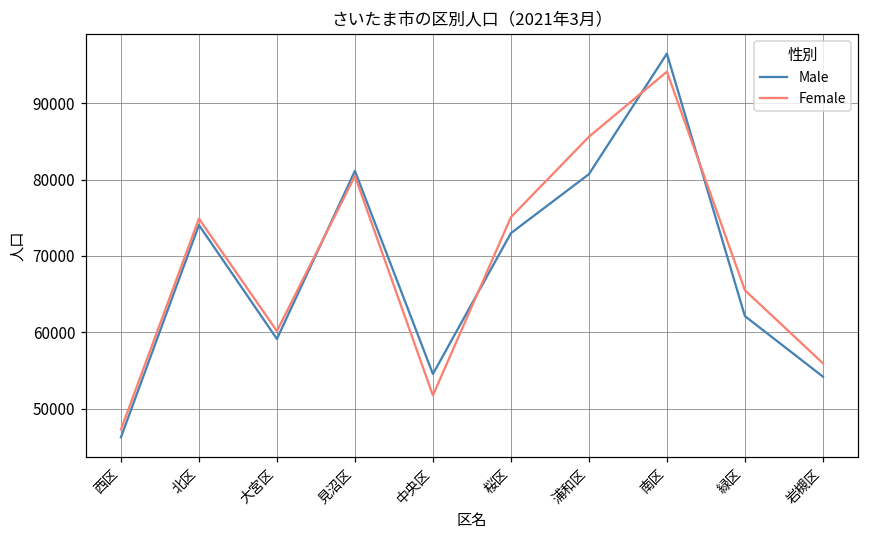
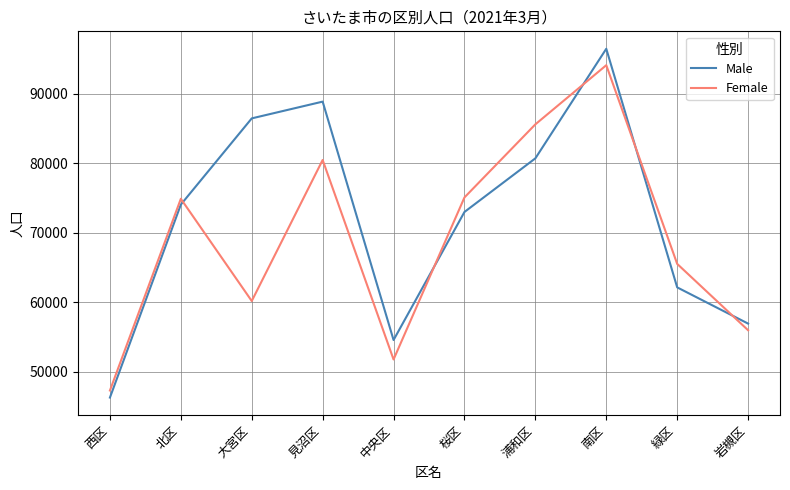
Male, 大宮区: 59000 -> 86000
Male, 見沼区: 81000 -> 89000
Male, 岩槻区: 54000 -> 57000
